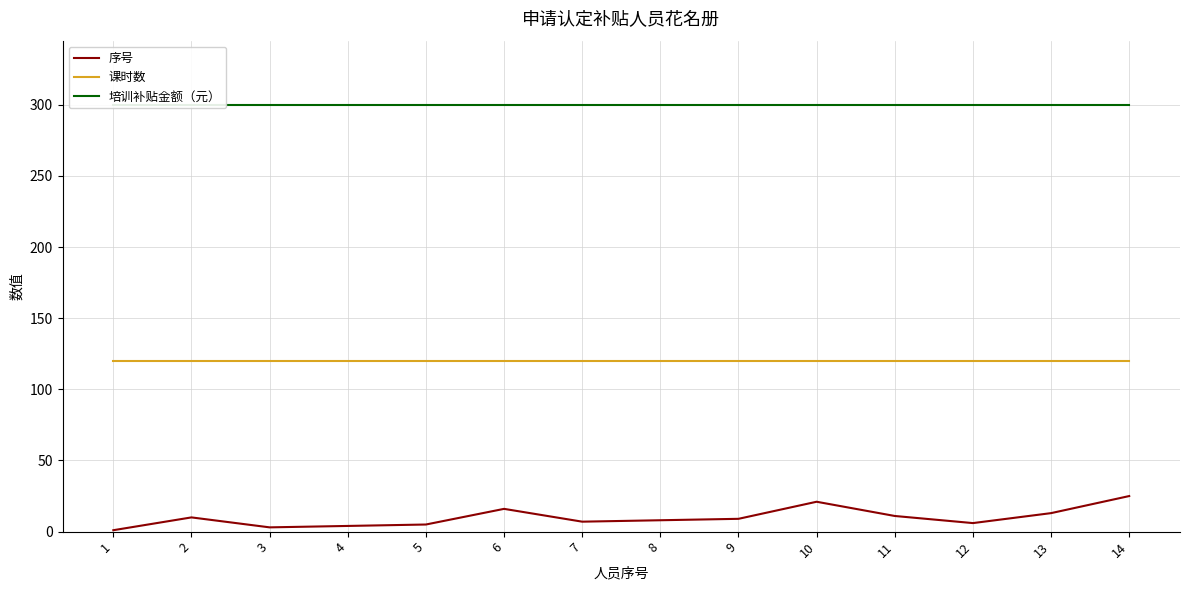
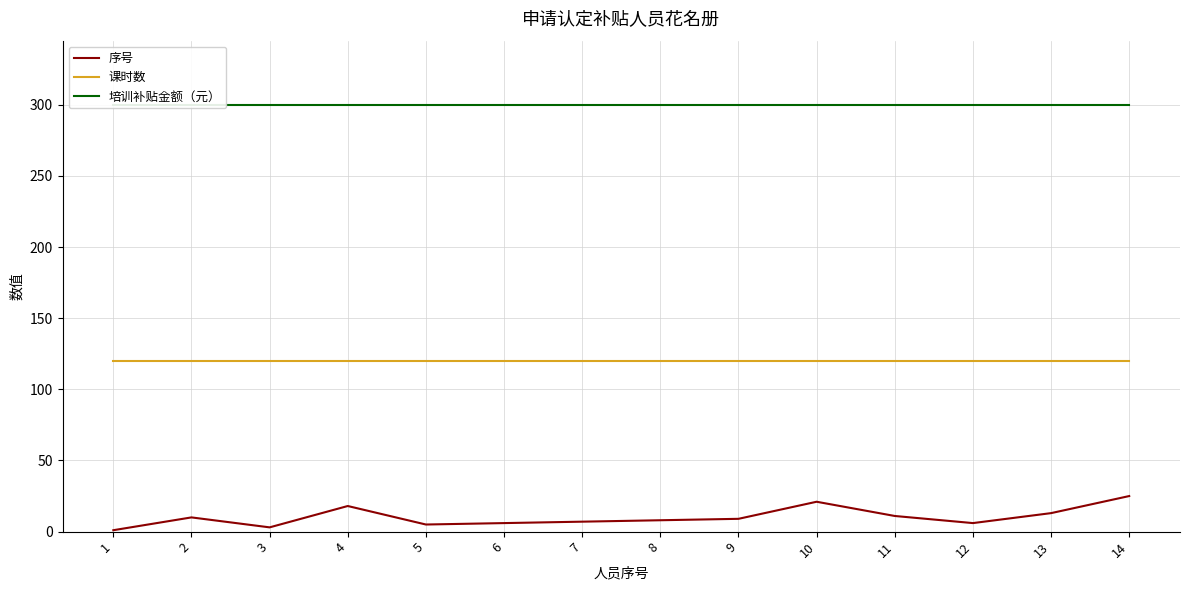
序号, 4: 4 -> 18
序号, 6: 16 -> 6
